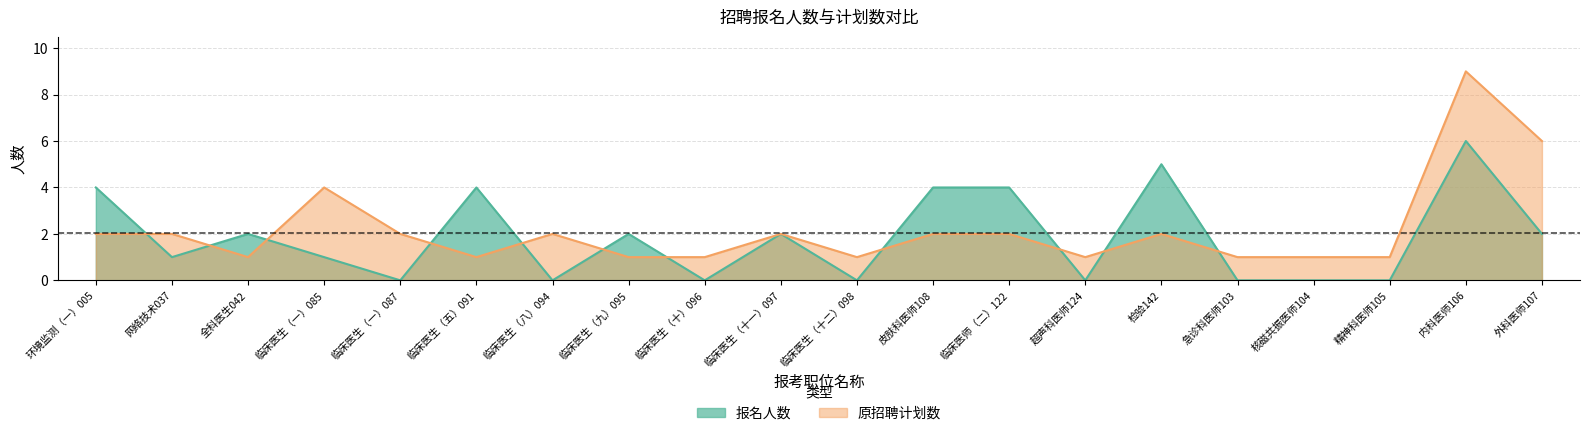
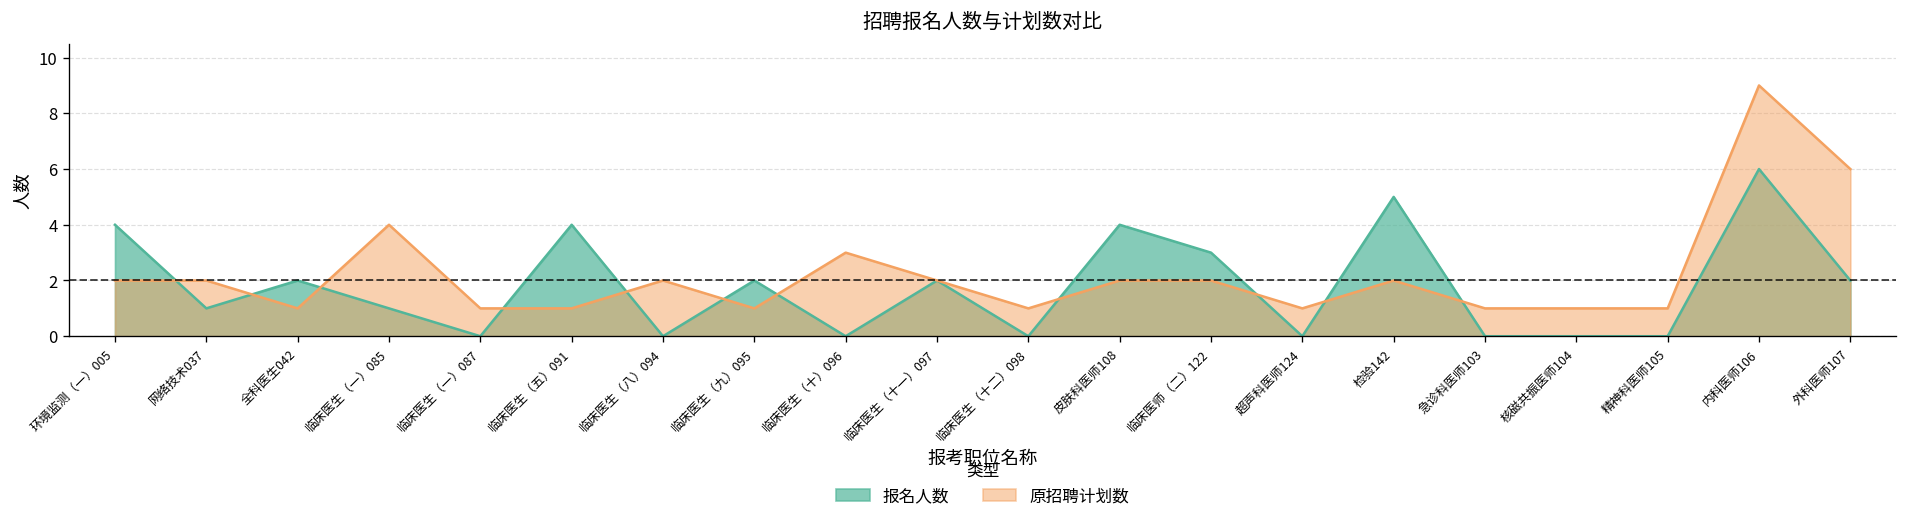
原招聘计划数, 临床医生（一）087: 2 -> 1
原招聘计划数, 临床医生（十）096: 1 -> 3
报名人数, 临床医师（二）122: 4 -> 3
